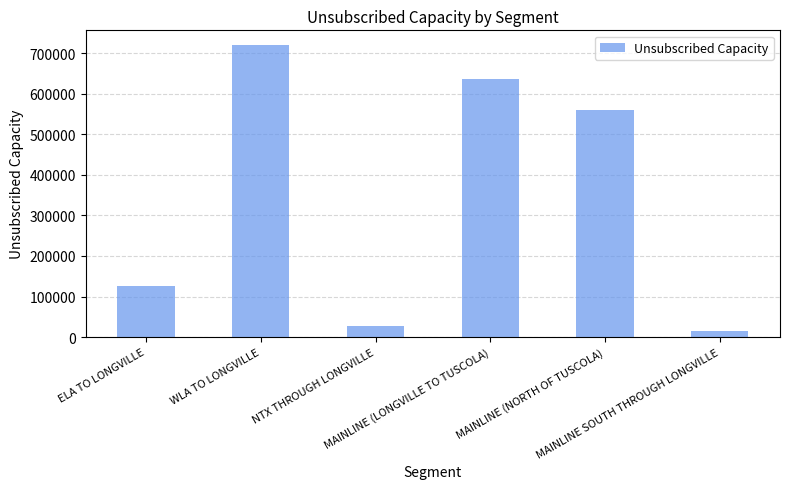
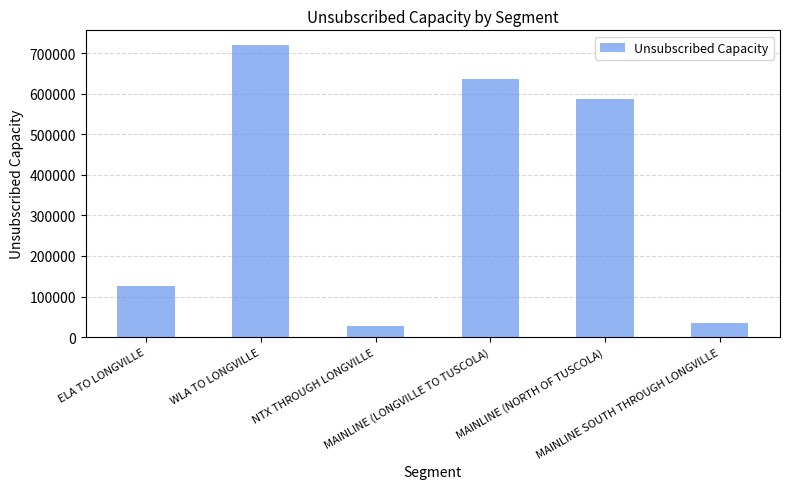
MAINLINE (NORTH OF TUSCOLA): 560000 -> 590000
MAINLINE SOUTH THROUGH LONGVILLE: 10000 -> 40000
